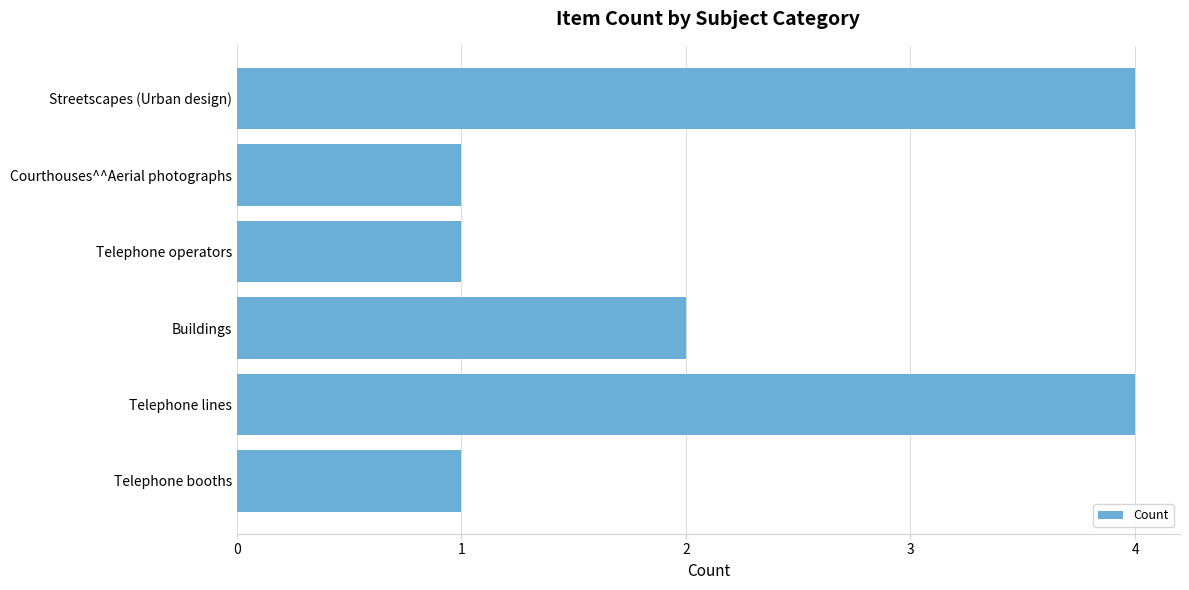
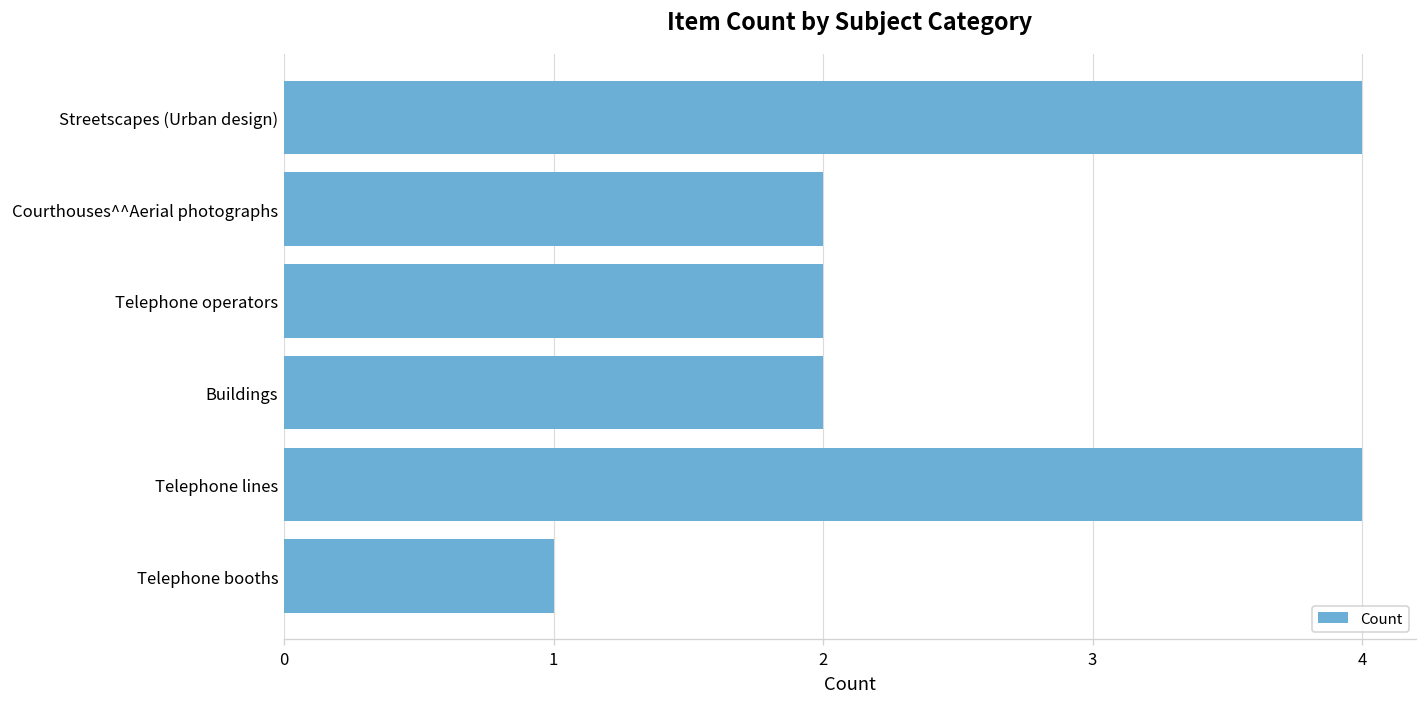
Courthouses^^Aerial photographs: 1 -> 2
Telephone operators: 1 -> 2
